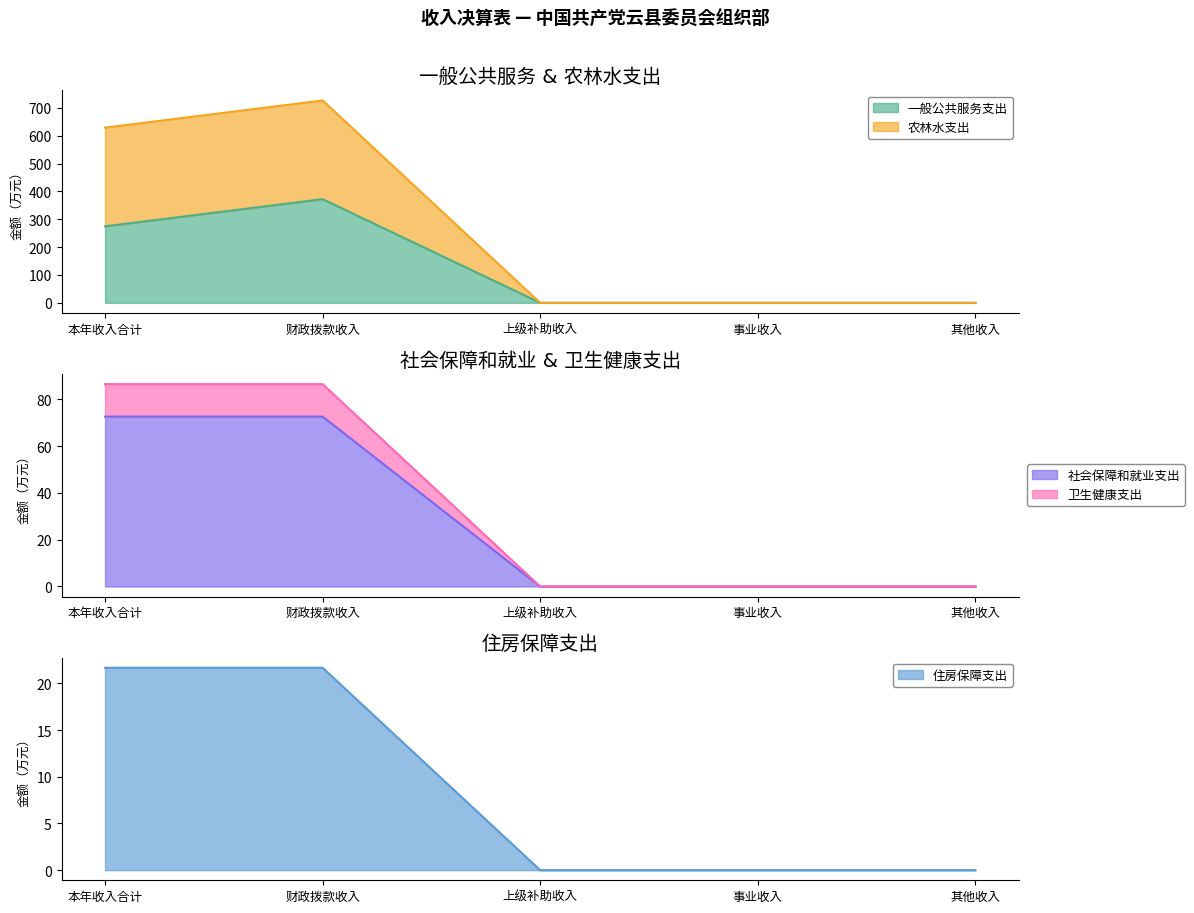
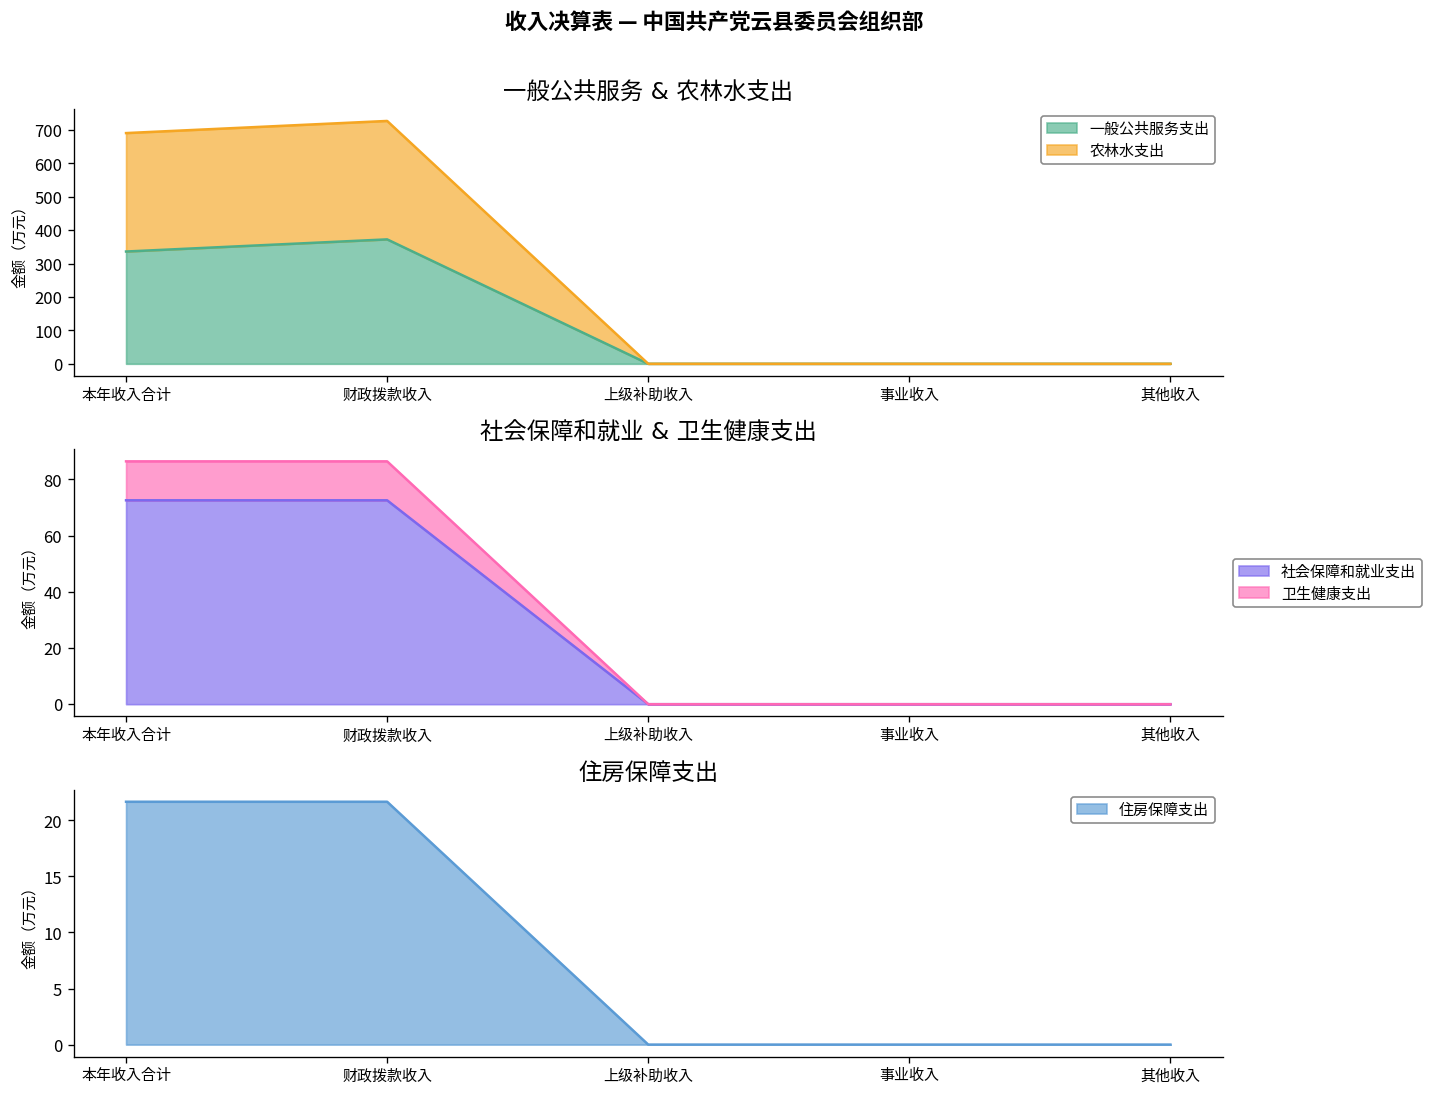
一般公共服务 & 农林水支出, 一般公共服务支出, 本年收入合计: 270 -> 340
